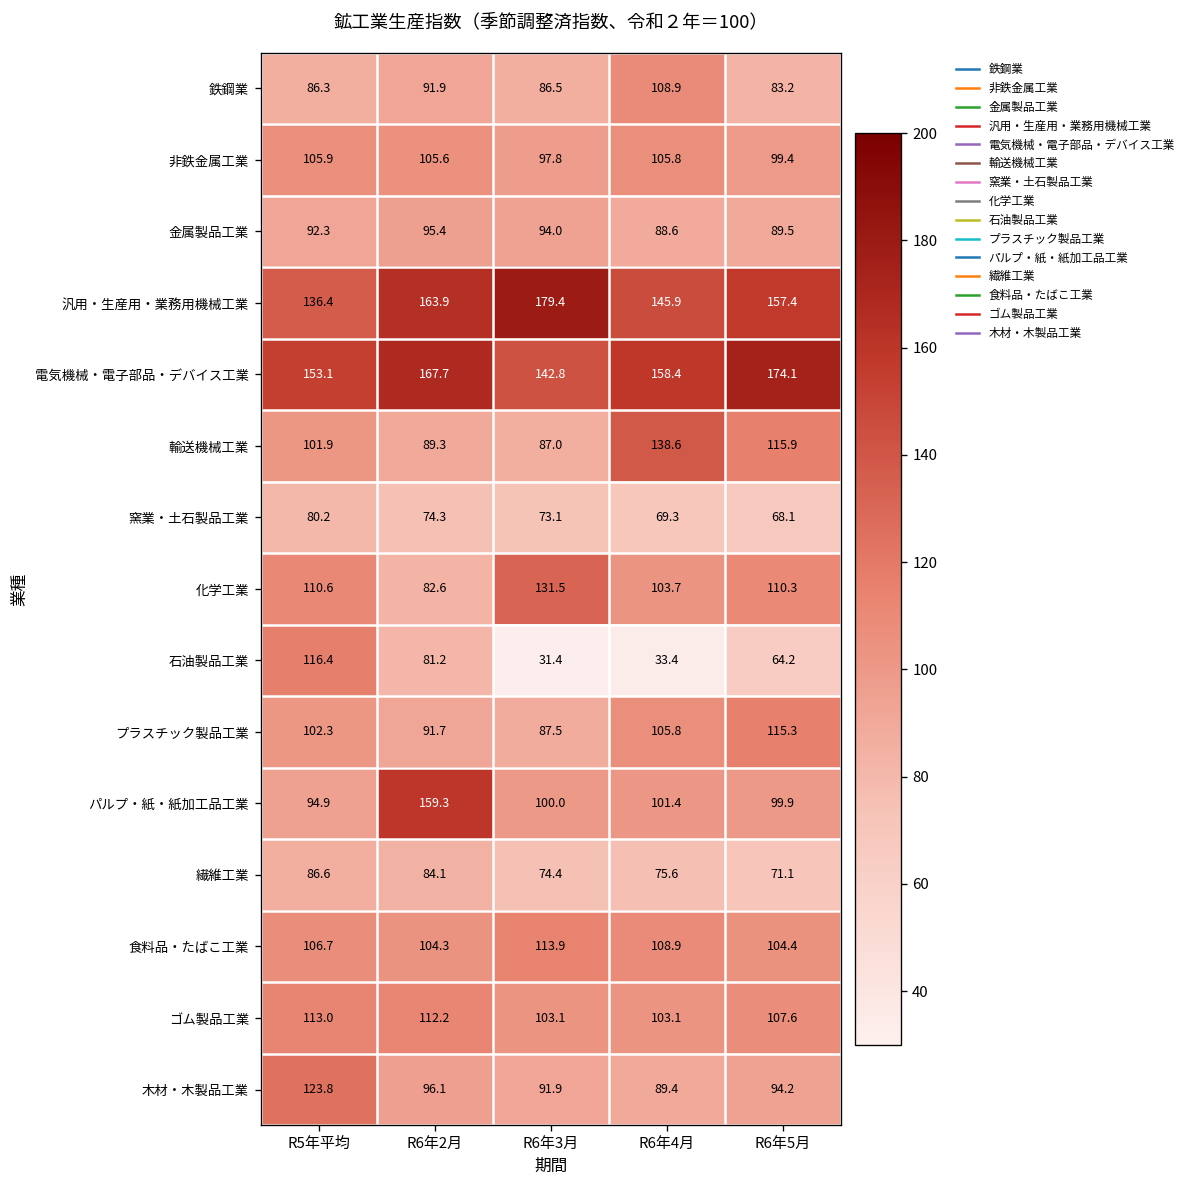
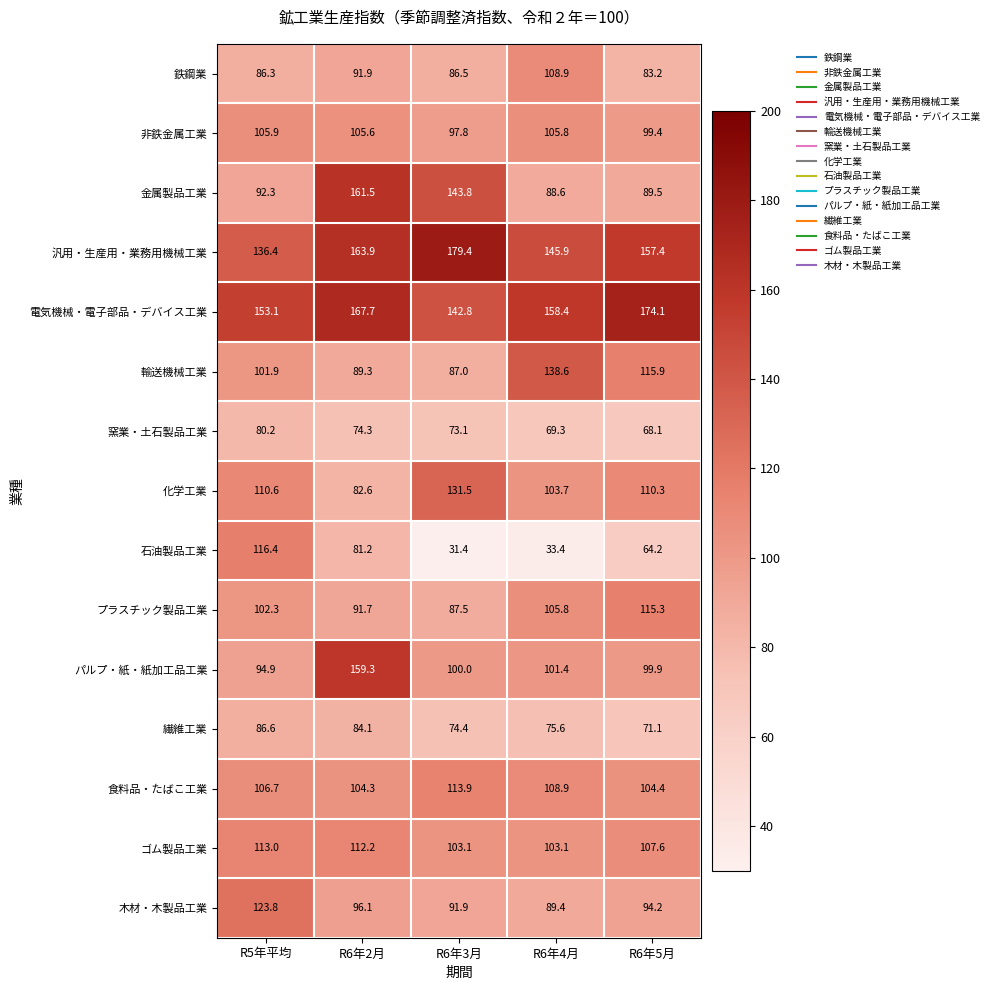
金属製品工業, R6年2月: 95.4 -> 161.5
金属製品工業, R6年3月: 94.0 -> 143.8
